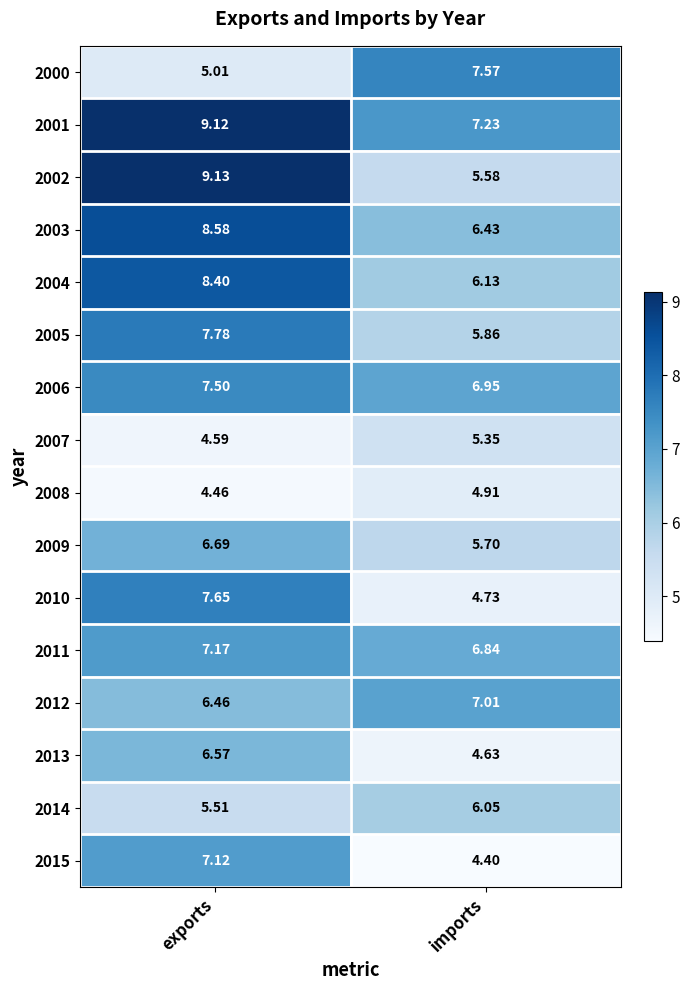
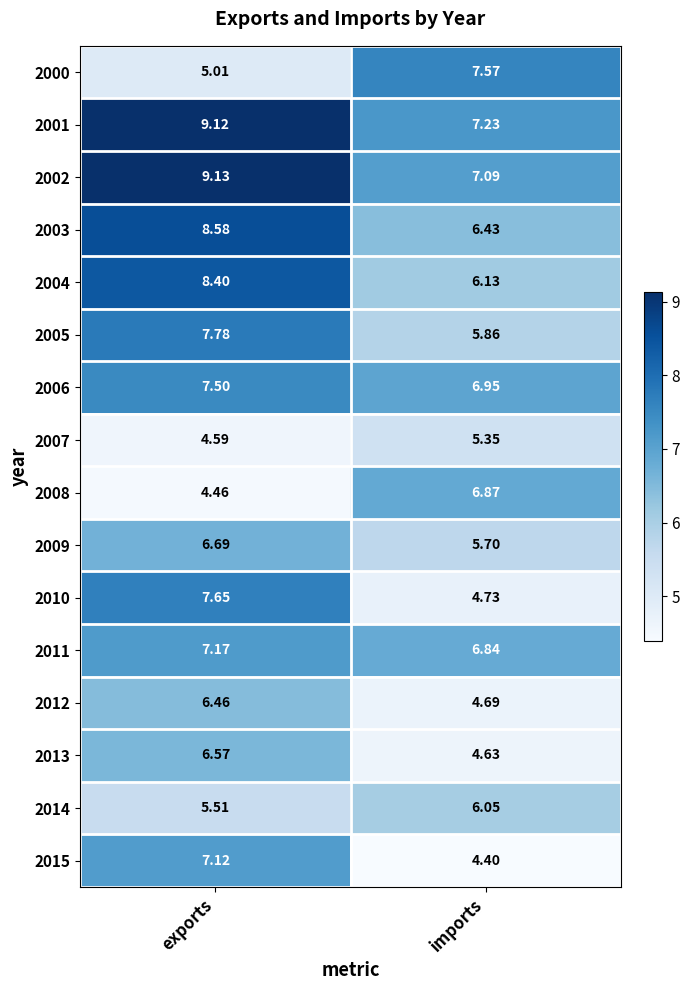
2002, imports: 5.58 -> 7.09
2008, imports: 4.91 -> 6.87
2012, imports: 7.01 -> 4.69
